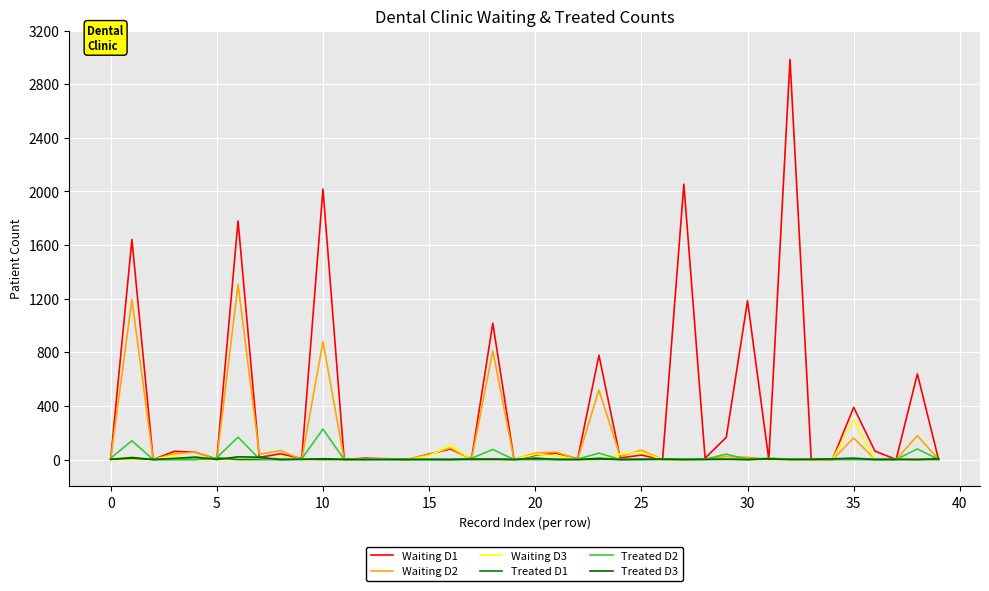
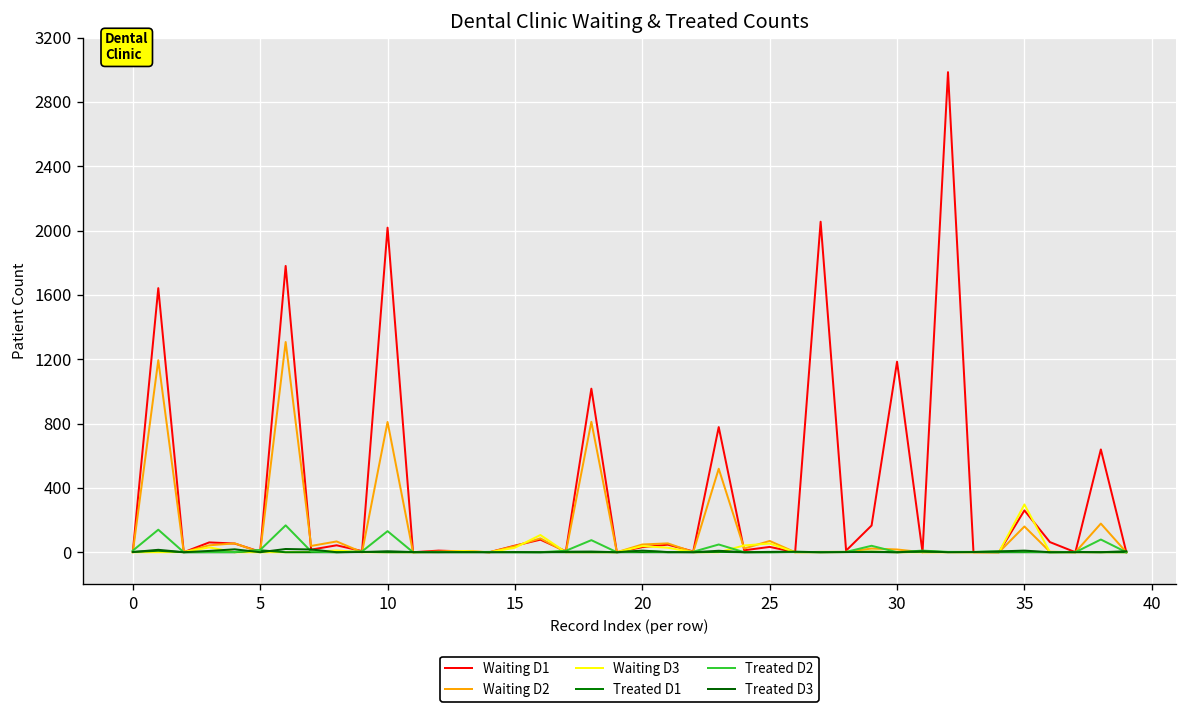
Waiting D2, 10: 880 -> 810
Treated D2, 10: 230 -> 130
Waiting D1, 35: 390 -> 260
